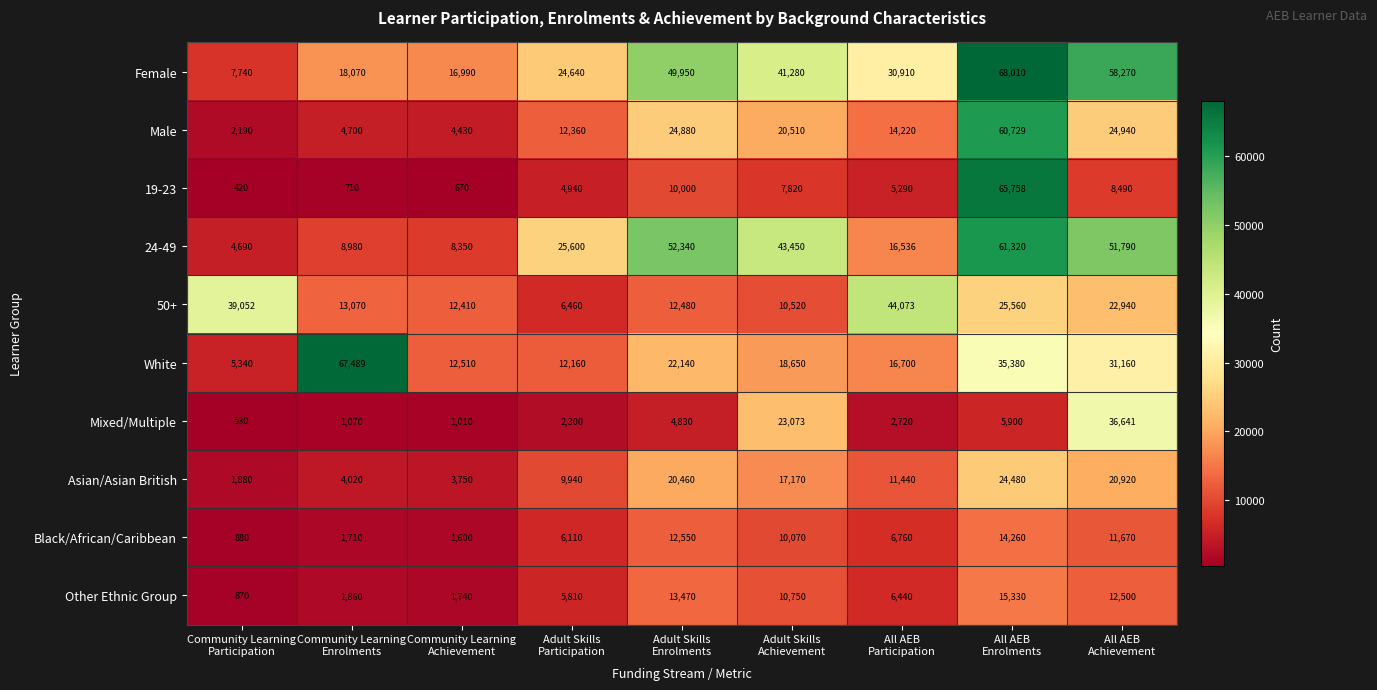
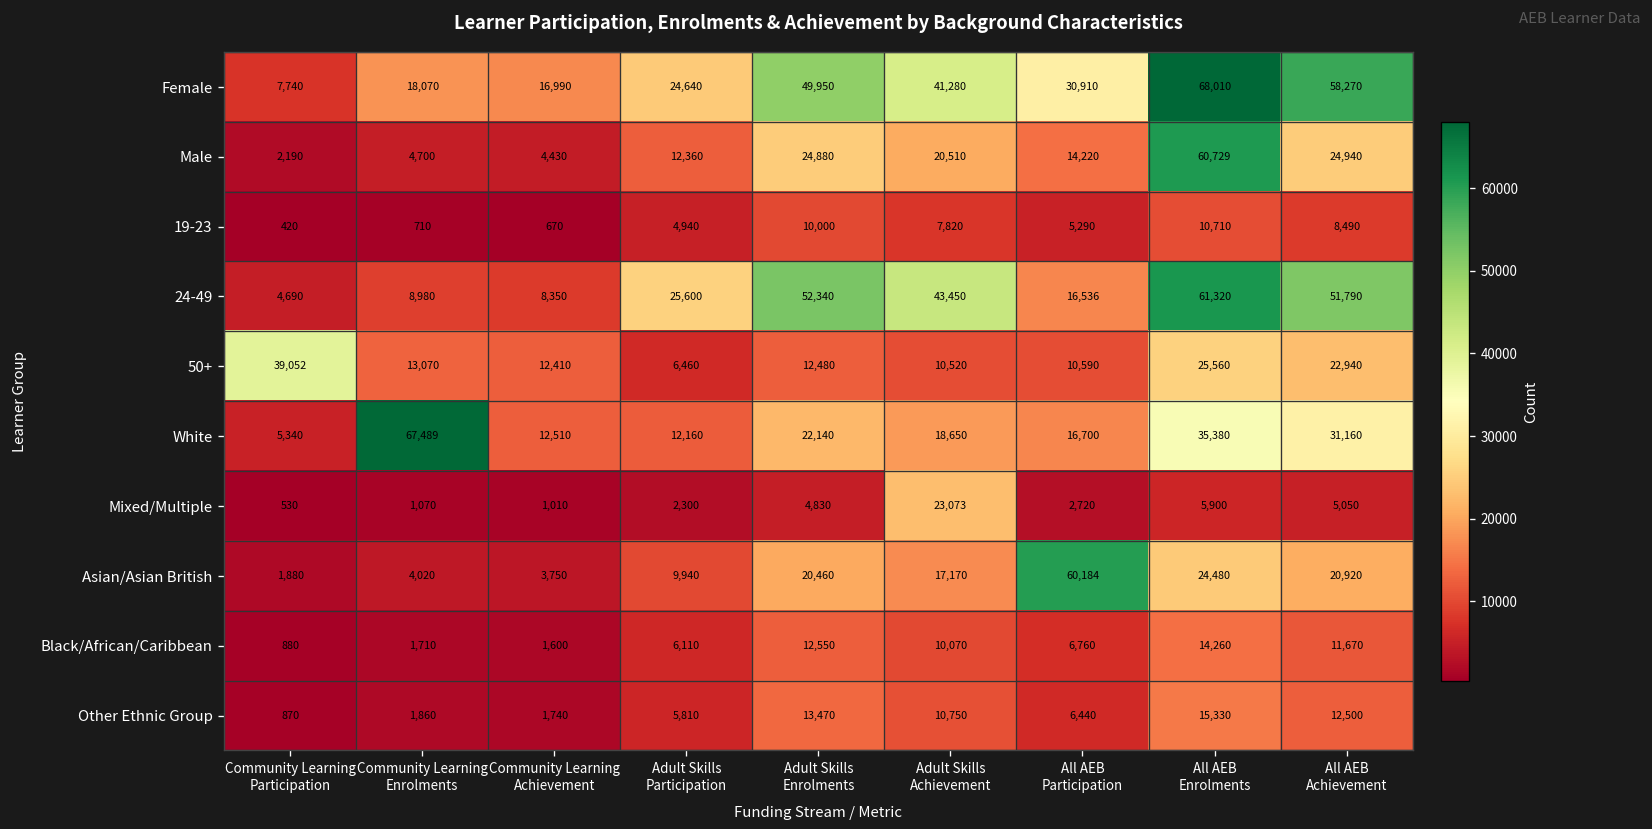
19-23, All AEB Enrolments: 65,758 -> 10,710
50+, All AEB Participation: 44,073 -> 10,590
Mixed/Multiple, All AEB Achievement: 36,641 -> 5,050
Asian/Asian British, All AEB Participation: 11,440 -> 60,184
